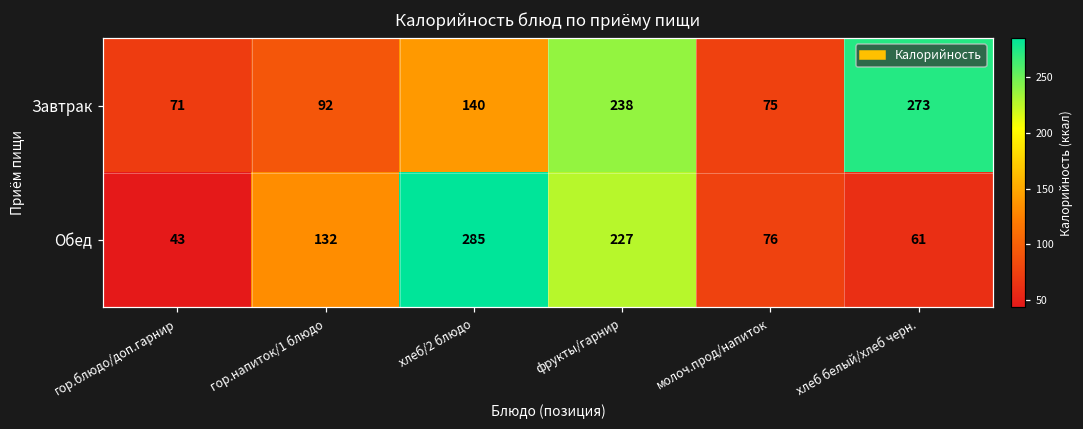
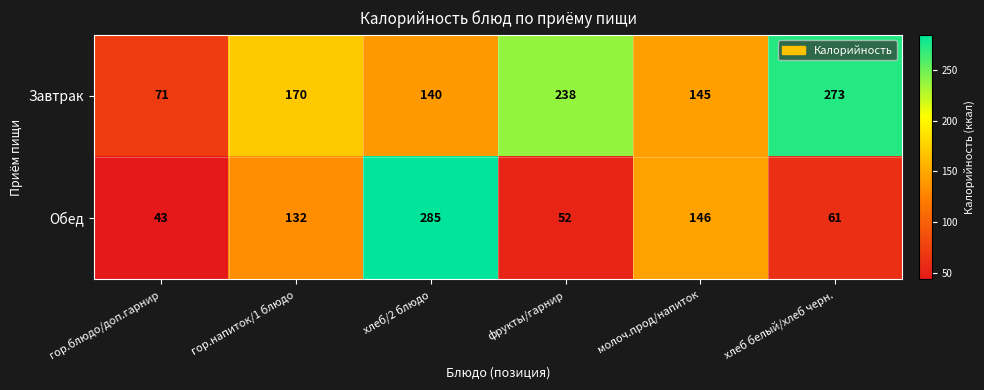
Завтрак, гор.напиток/1 блюдо: 92 -> 170
Завтрак, молоч.прод/напиток: 75 -> 145
Обед, фрукты/гарнир: 227 -> 52
Обед, молоч.прод/напиток: 76 -> 146
